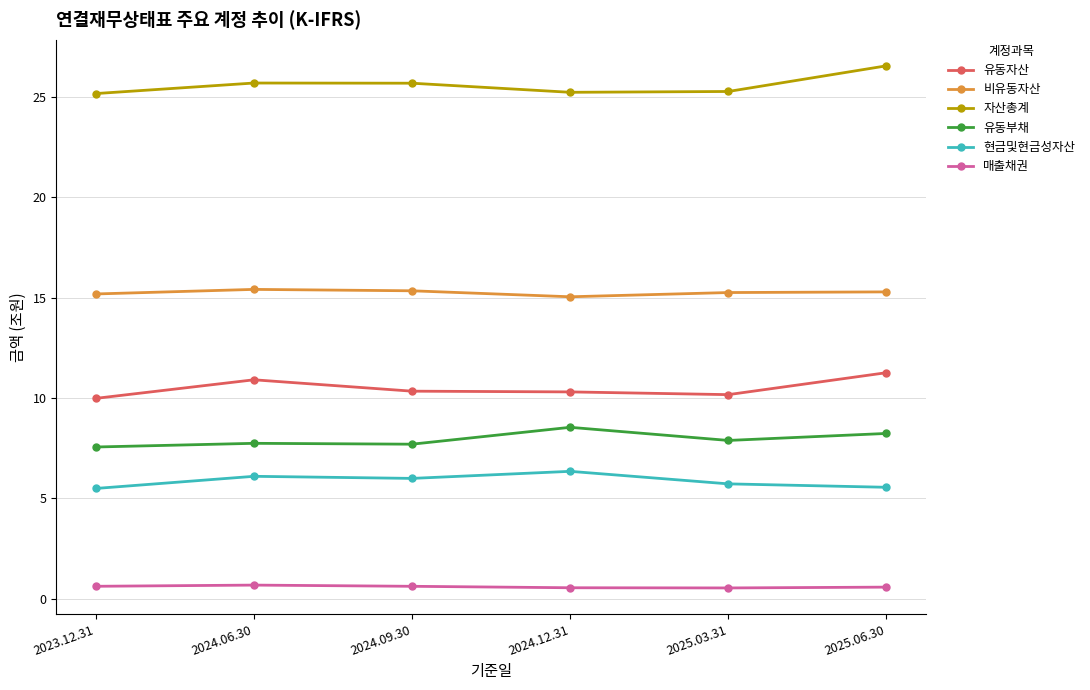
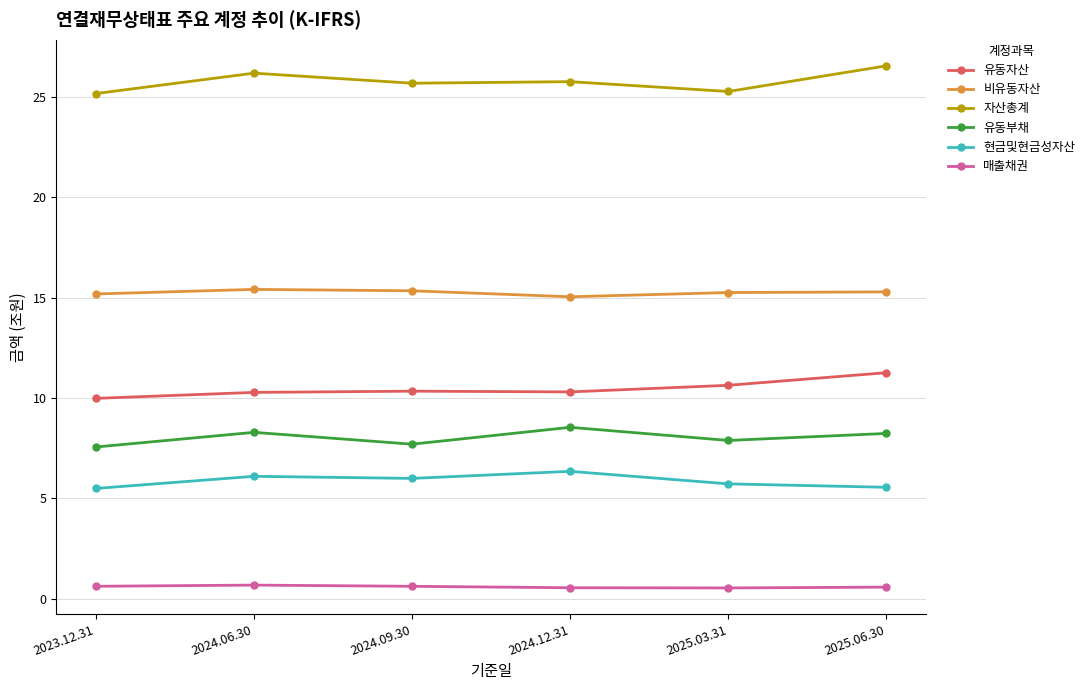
유동자산, 2024.06.30: 10.9 -> 10.3
자산총계, 2024.06.30: 25.7 -> 26.2
유동부채, 2024.06.30: 7.7 -> 8.3
자산총계, 2024.12.31: 25.2 -> 25.8
유동자산, 2025.03.31: 10.2 -> 10.6
